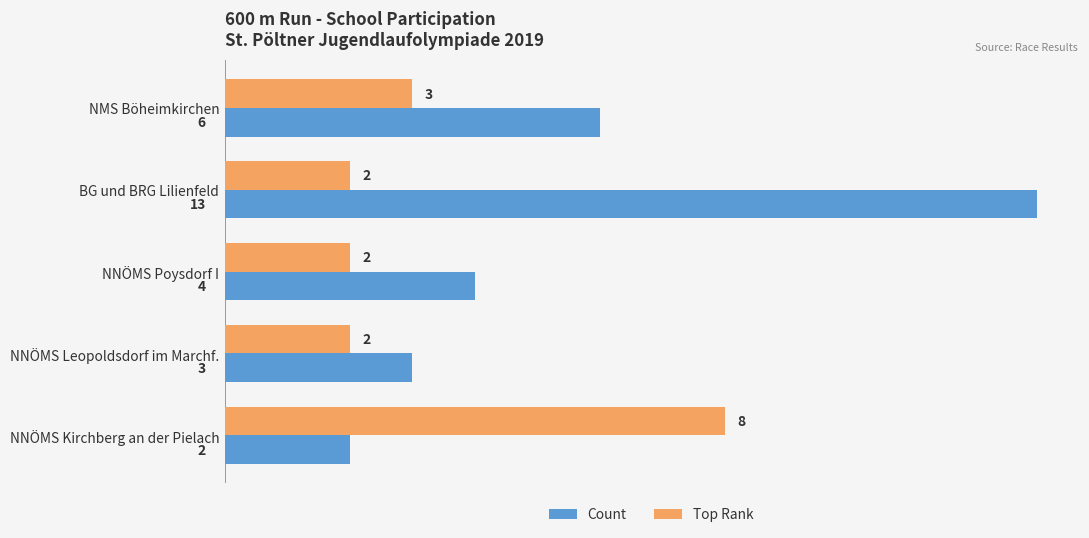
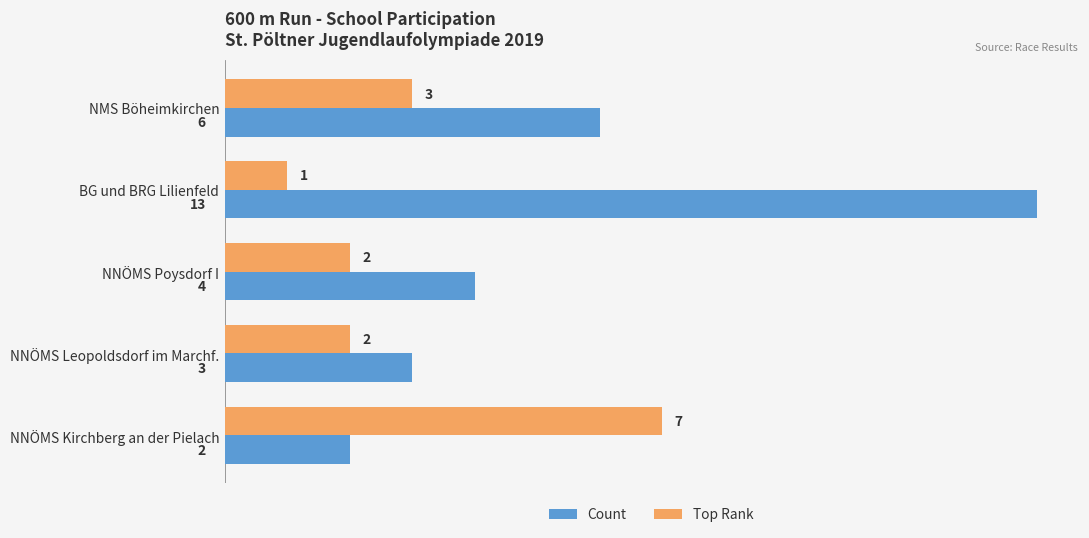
Top Rank, BG und BRG Lilienfeld: 2 -> 1
Top Rank, NNÖMS Kirchberg an der Pielach: 8 -> 7
